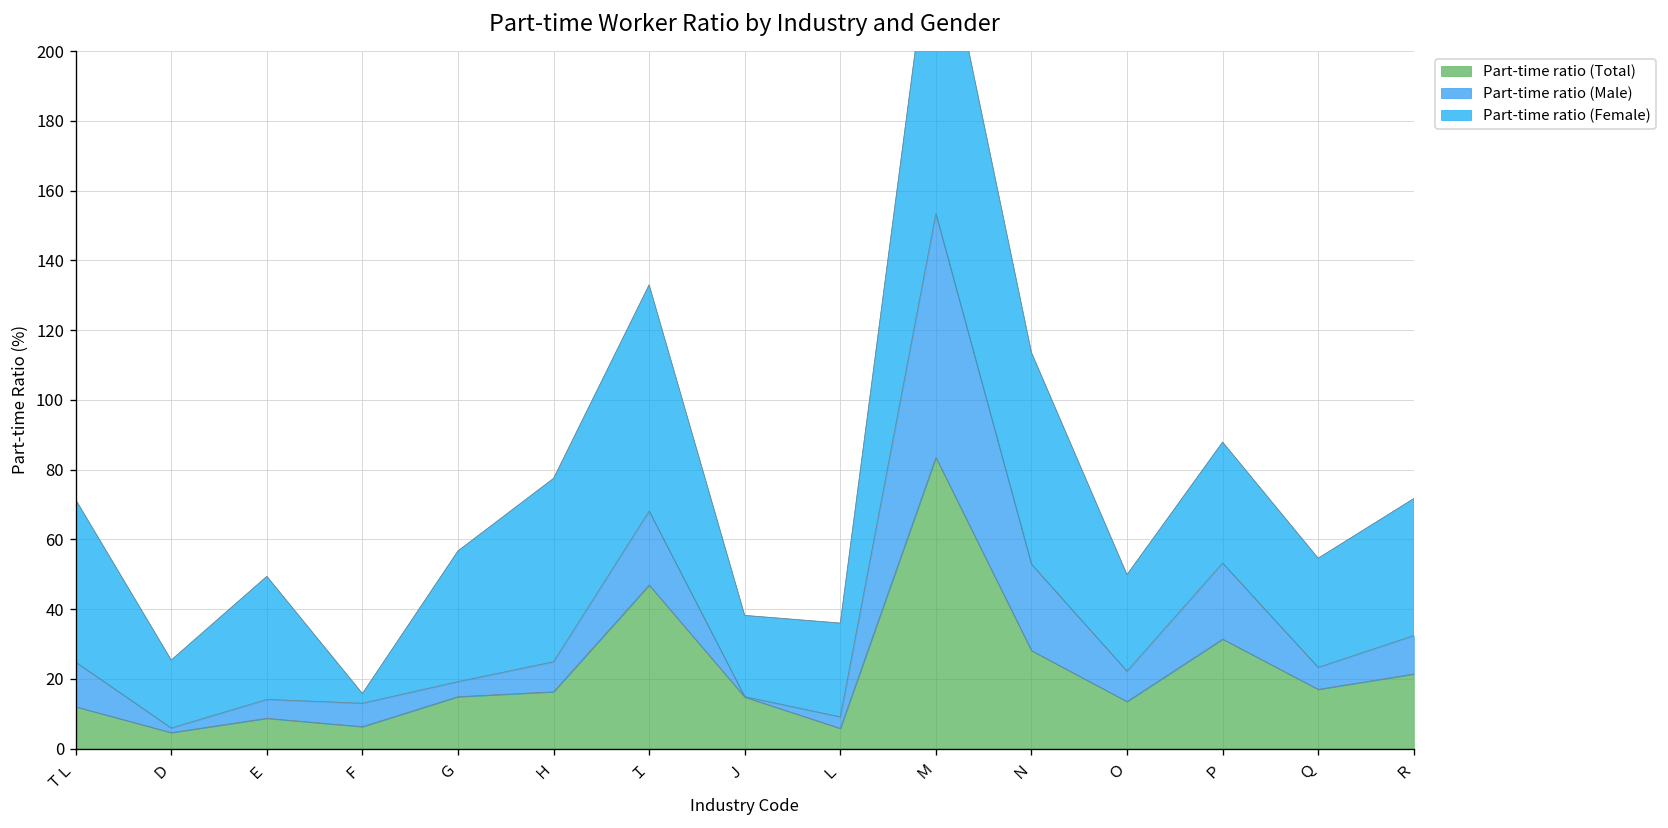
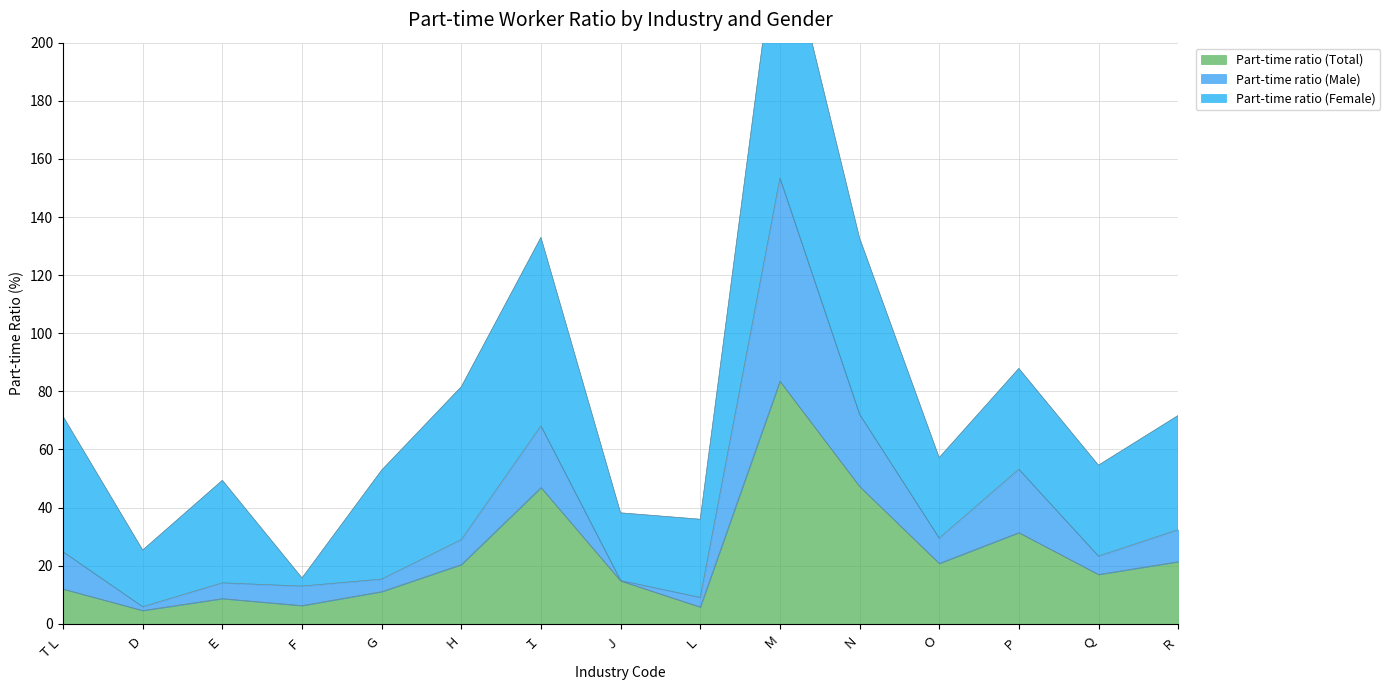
Part-time ratio (Total), Ｇ: 15 -> 11
Part-time ratio (Total), Ｈ: 16 -> 20
Part-time ratio (Total), Ｎ: 28 -> 47
Part-time ratio (Total), Ｏ: 14 -> 21
